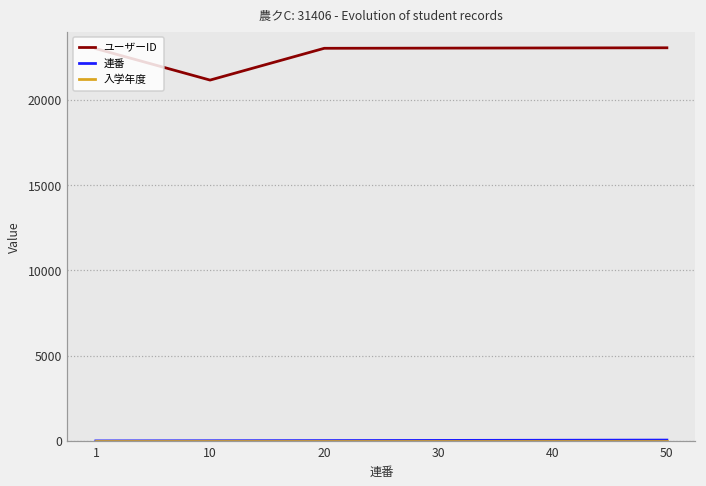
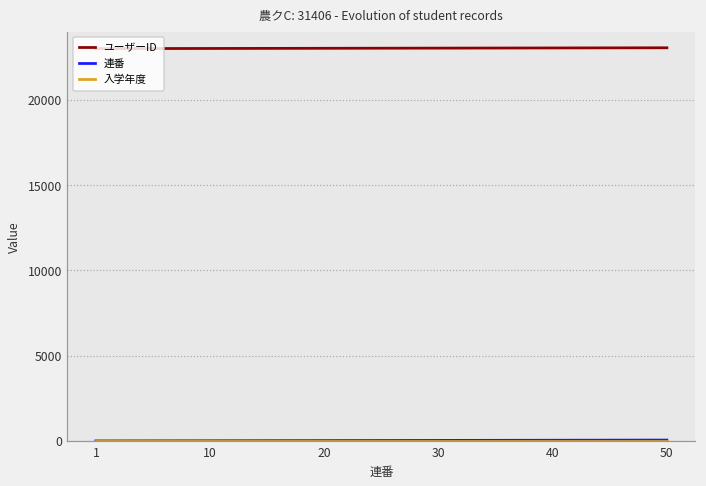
ユーザーID, 10: 21200 -> 23000
